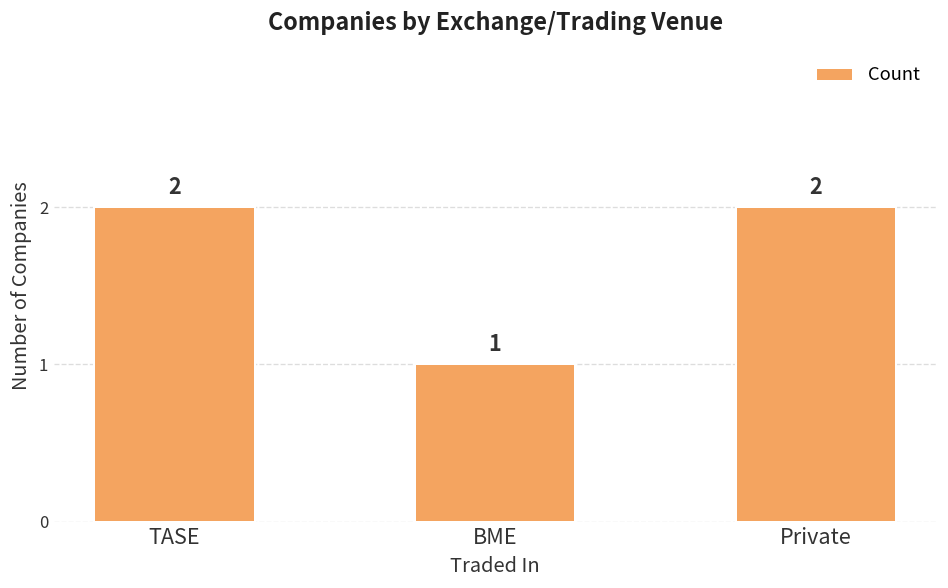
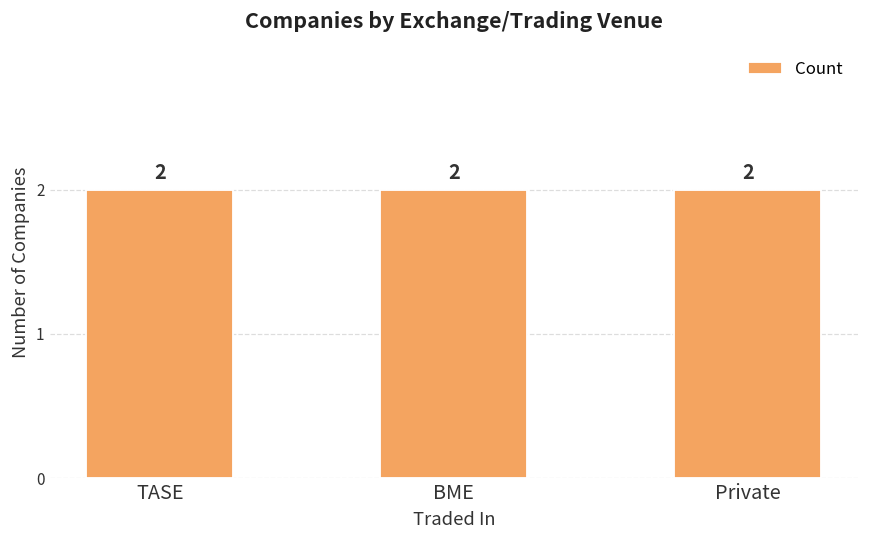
BME: 1 -> 2
